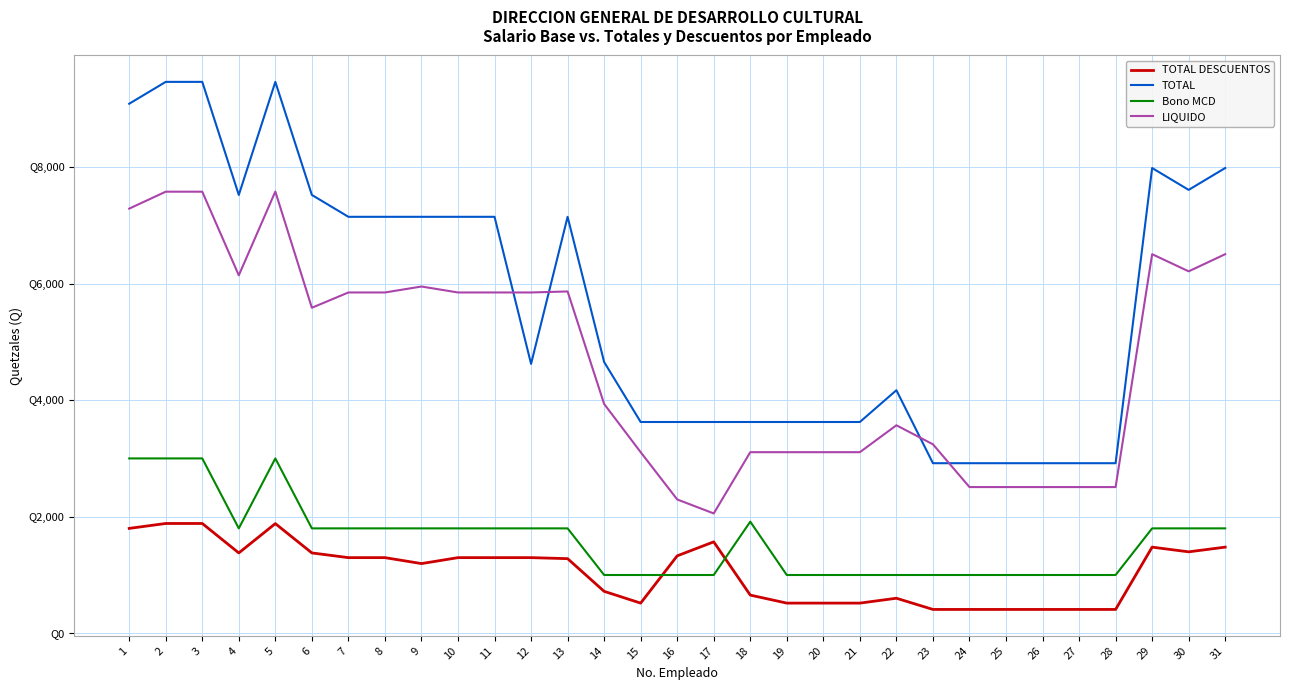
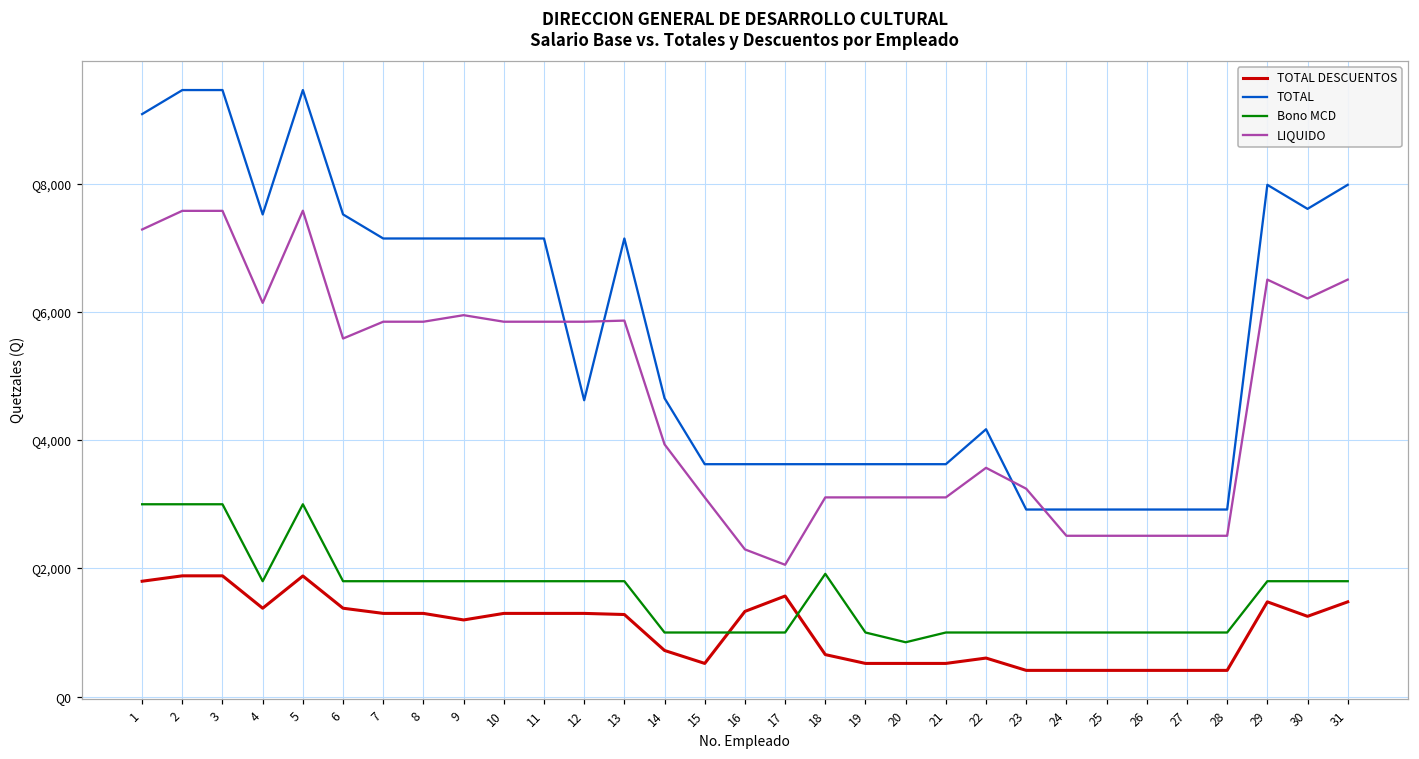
Bono MCD, 20: Q1,000 -> Q800
TOTAL DESCUENTOS, 30: Q1,400 -> Q1,300
